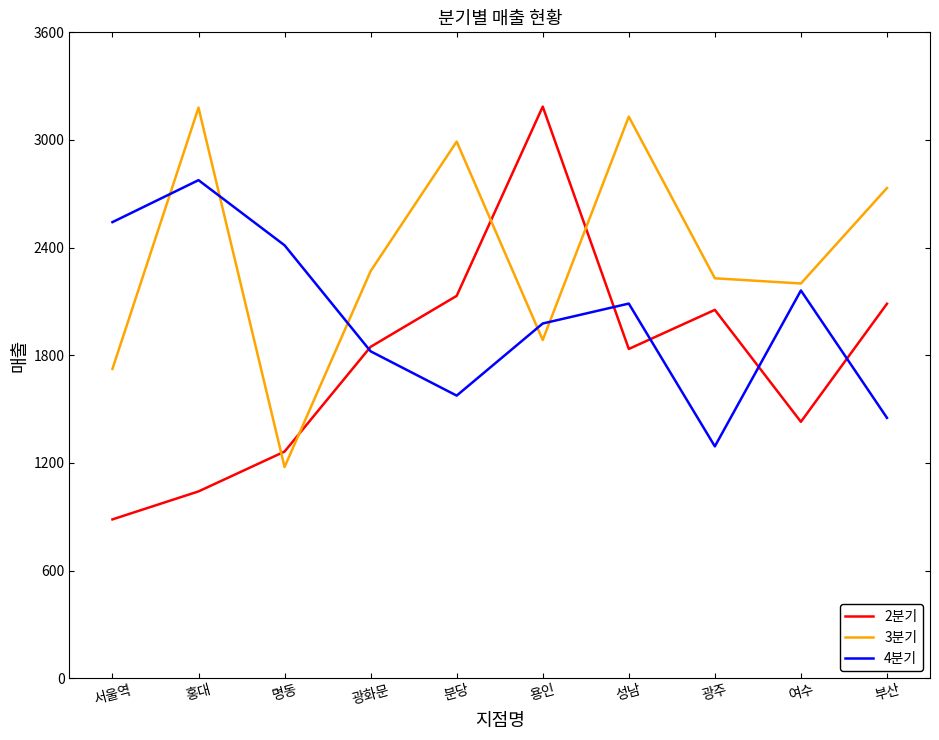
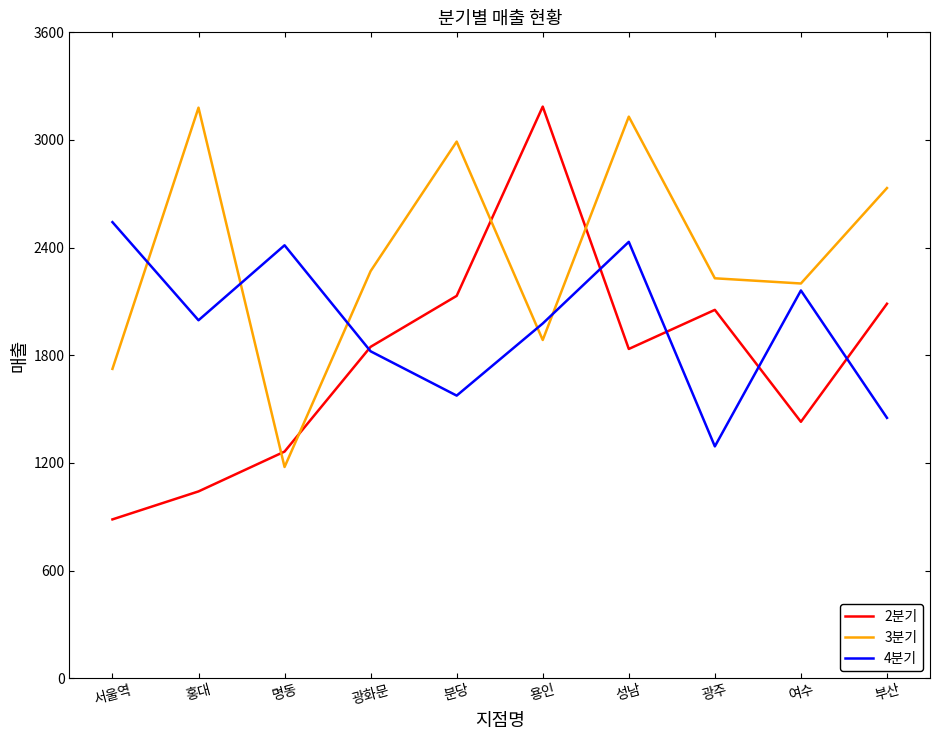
4분기, 홍대: 2780 -> 2000
4분기, 성남: 2090 -> 2430
